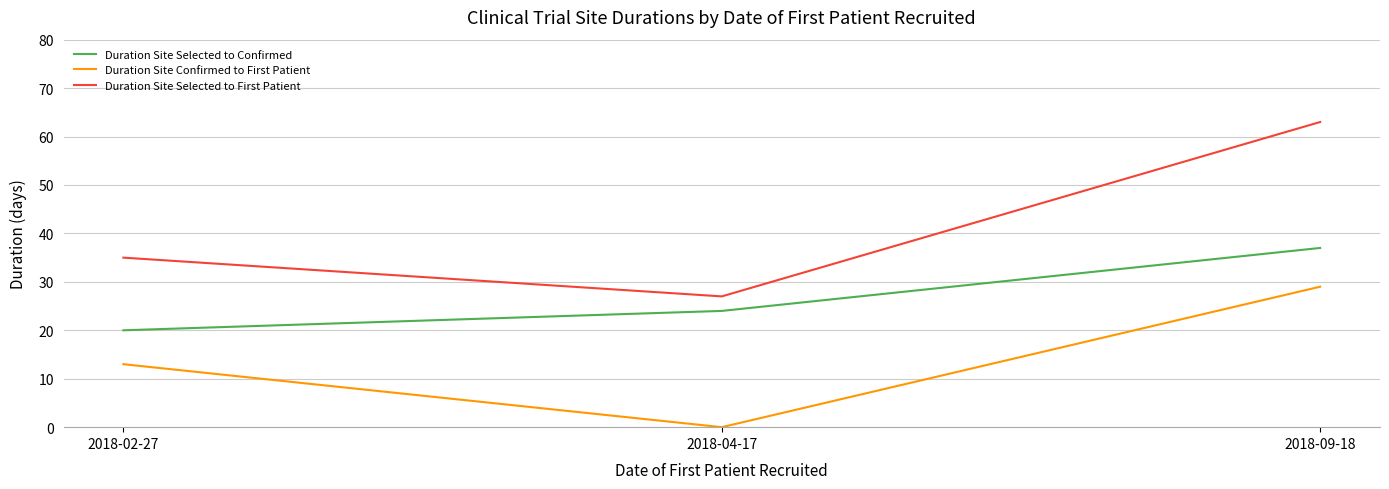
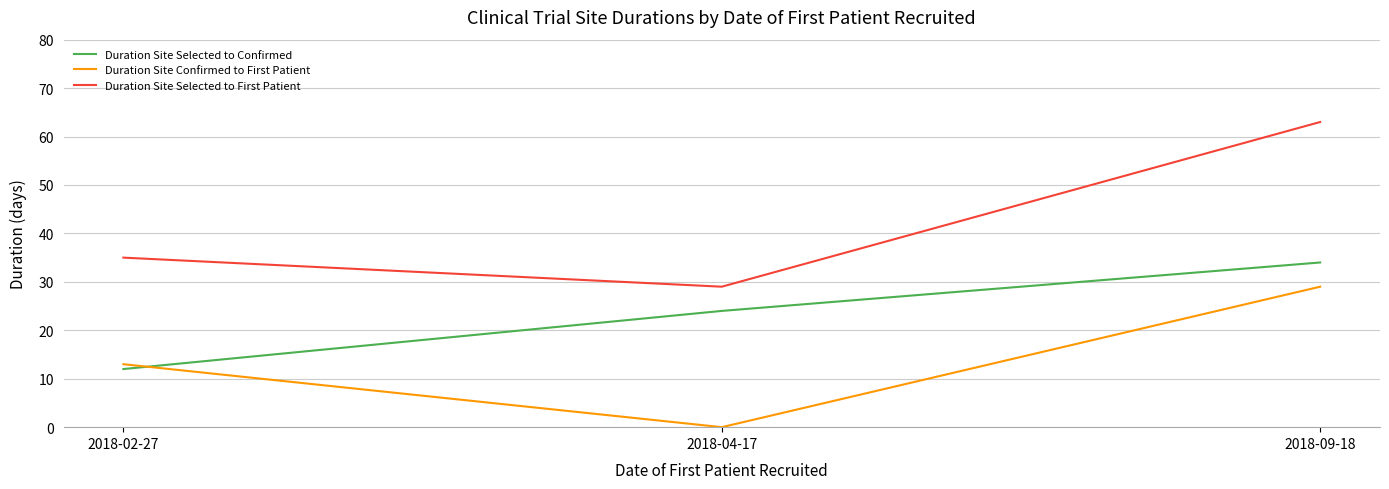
Duration Site Selected to Confirmed, 2018-02-27: 20 -> 12
Duration Site Selected to First Patient, 2018-04-17: 27 -> 29
Duration Site Selected to Confirmed, 2018-09-18: 37 -> 34
